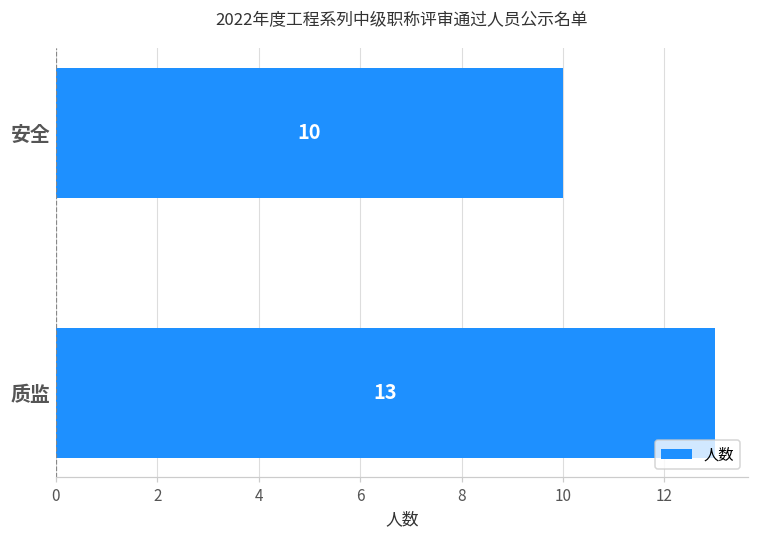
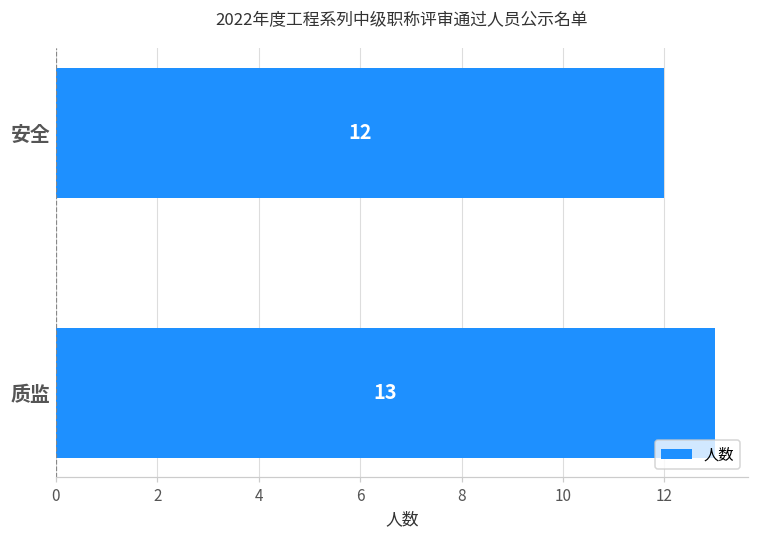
安全: 10 -> 12
